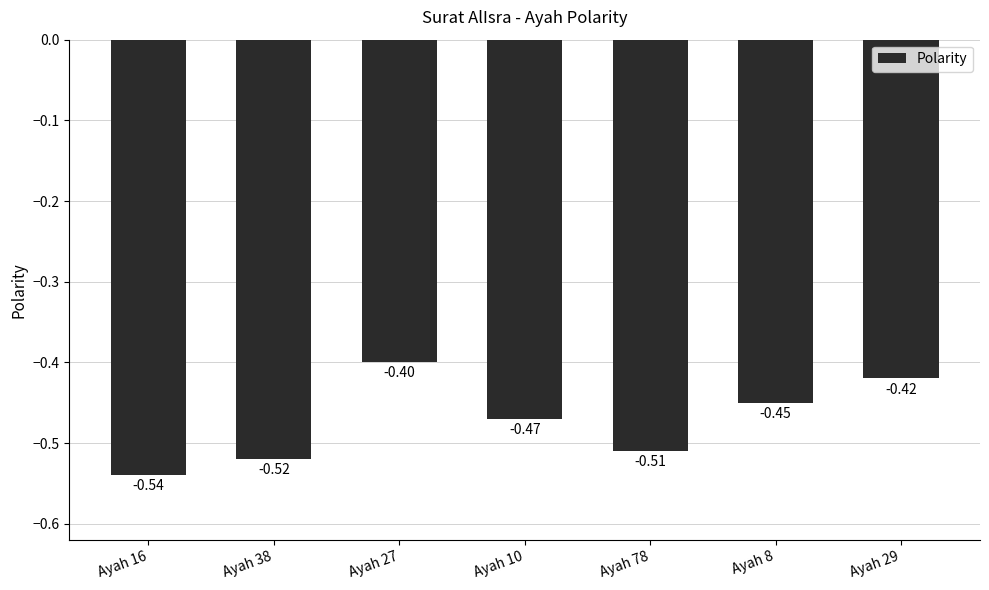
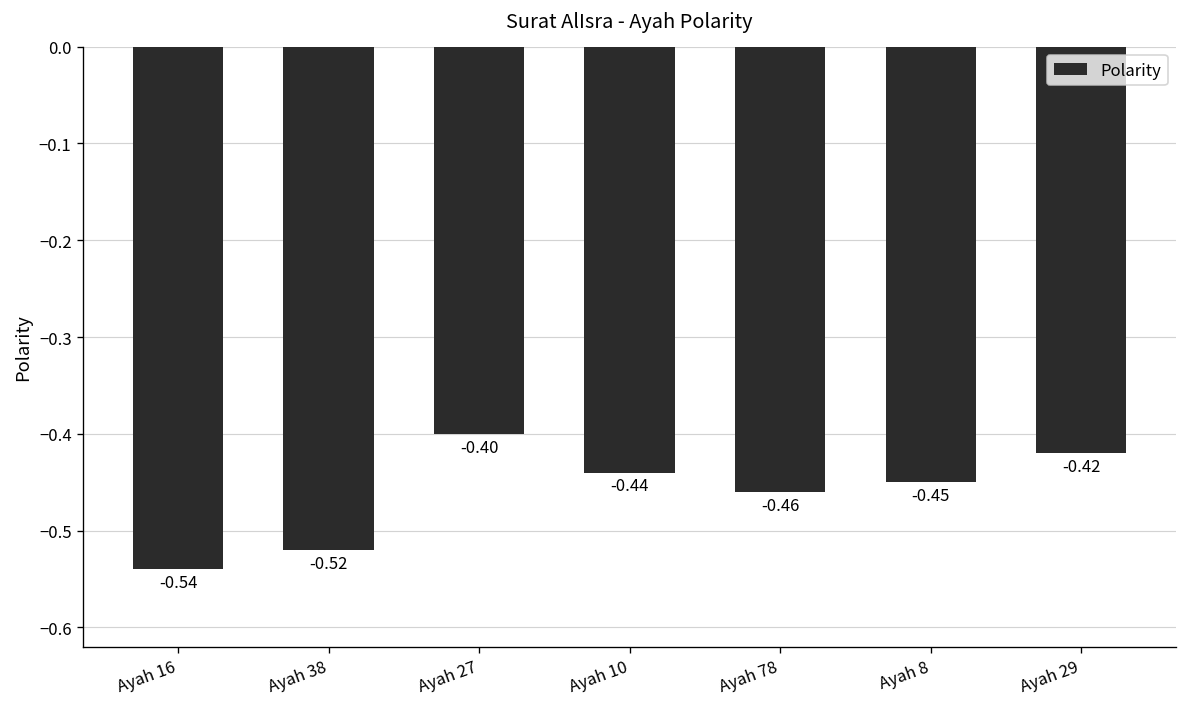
Ayah 10: -0.47 -> -0.44
Ayah 78: -0.51 -> -0.46
